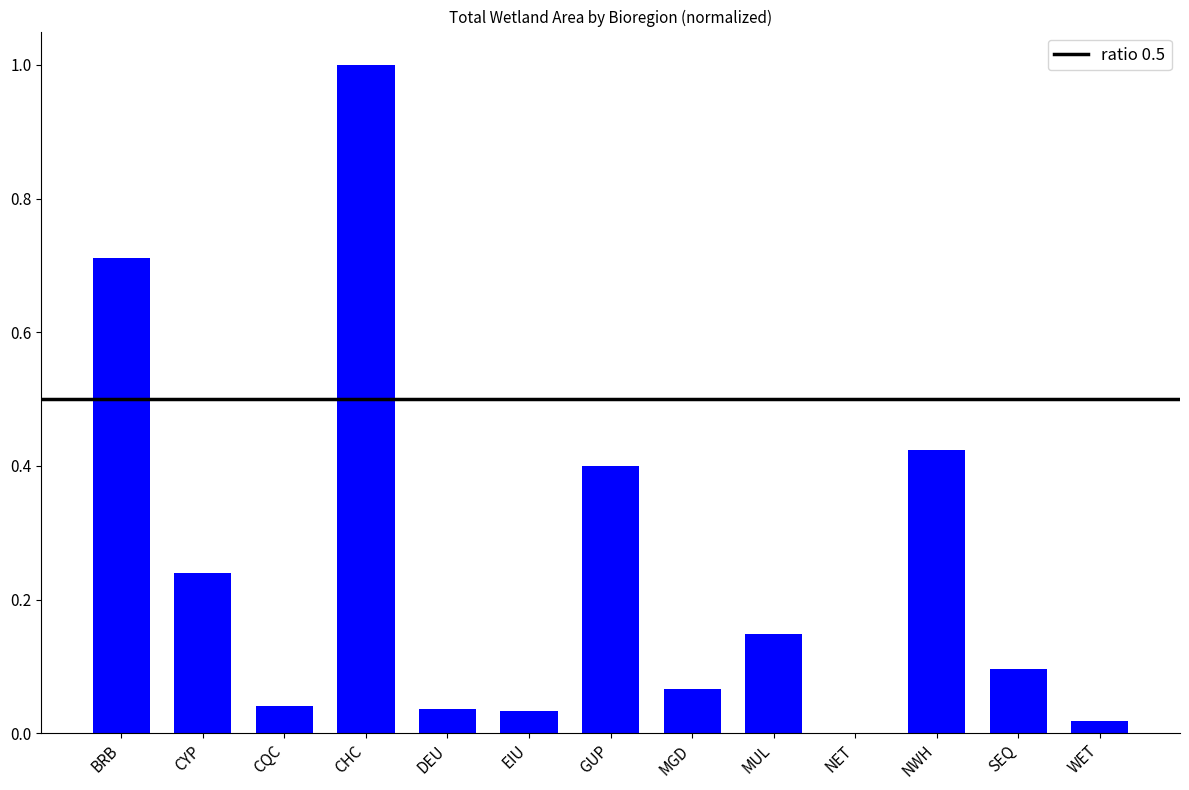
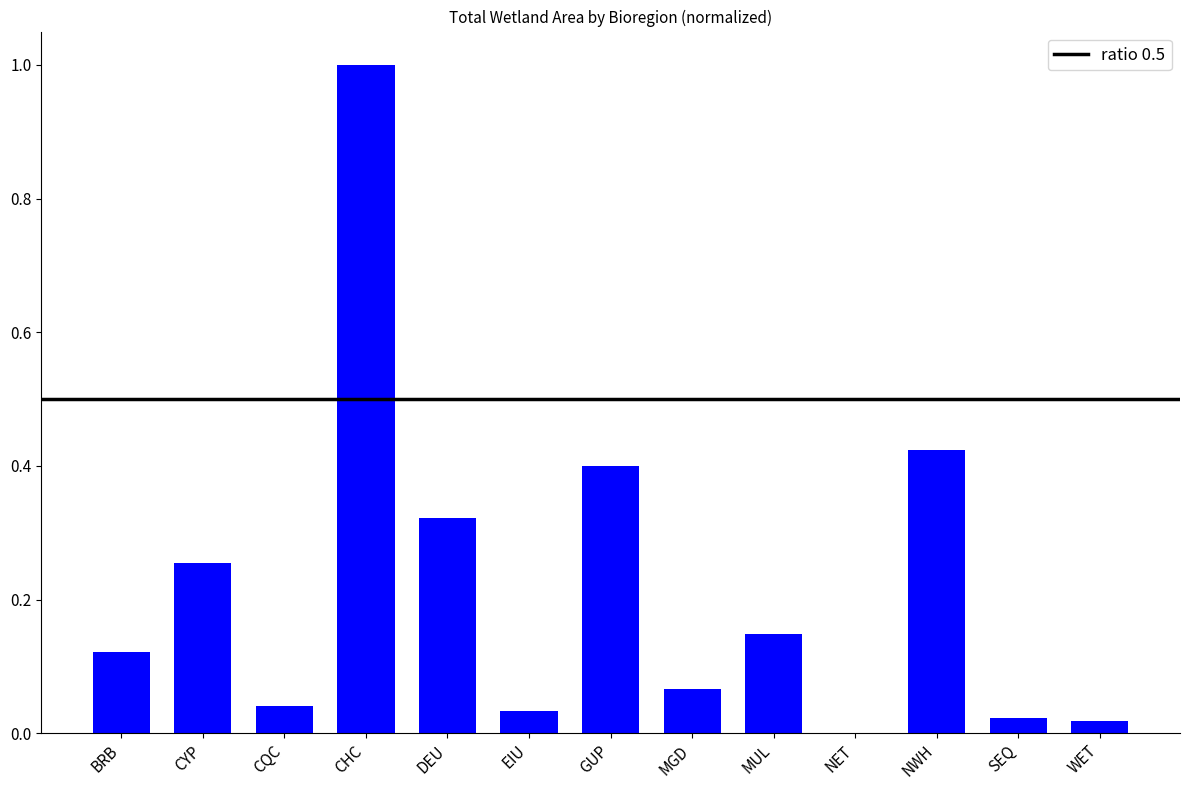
BRB: 0.71 -> 0.12
CYP: 0.24 -> 0.25
DEU: 0.04 -> 0.32
SEQ: 0.10 -> 0.02
